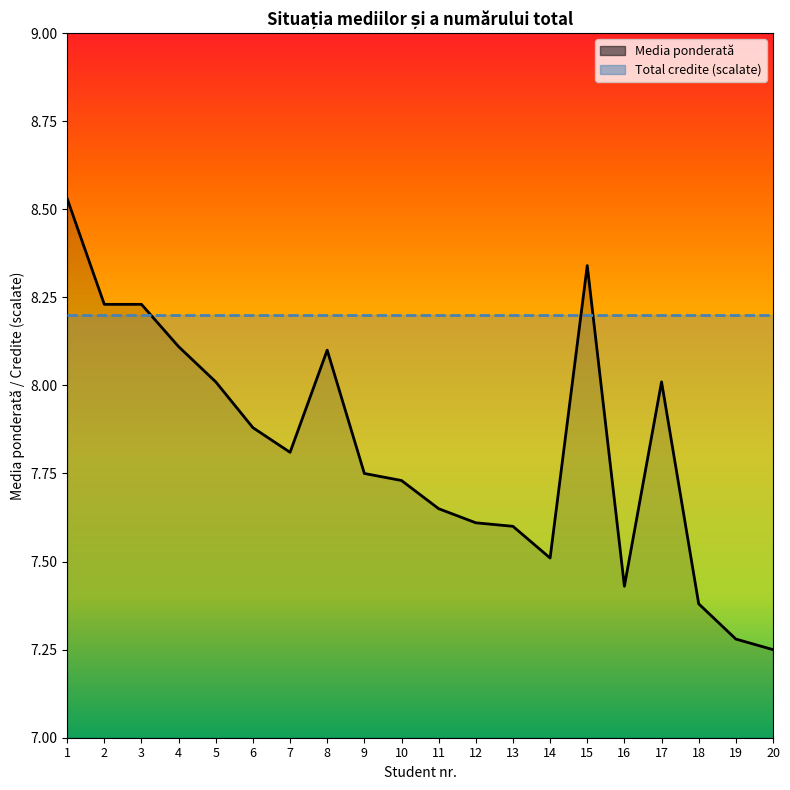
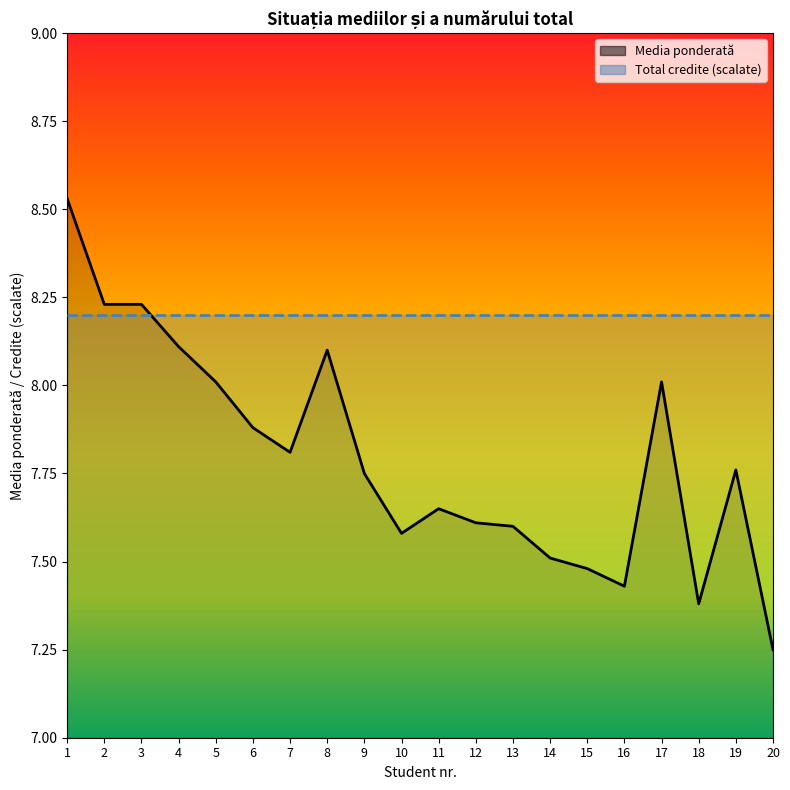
Media ponderată, 10: 7.73 -> 7.58
Media ponderată, 15: 8.34 -> 7.48
Media ponderată, 19: 7.28 -> 7.76
